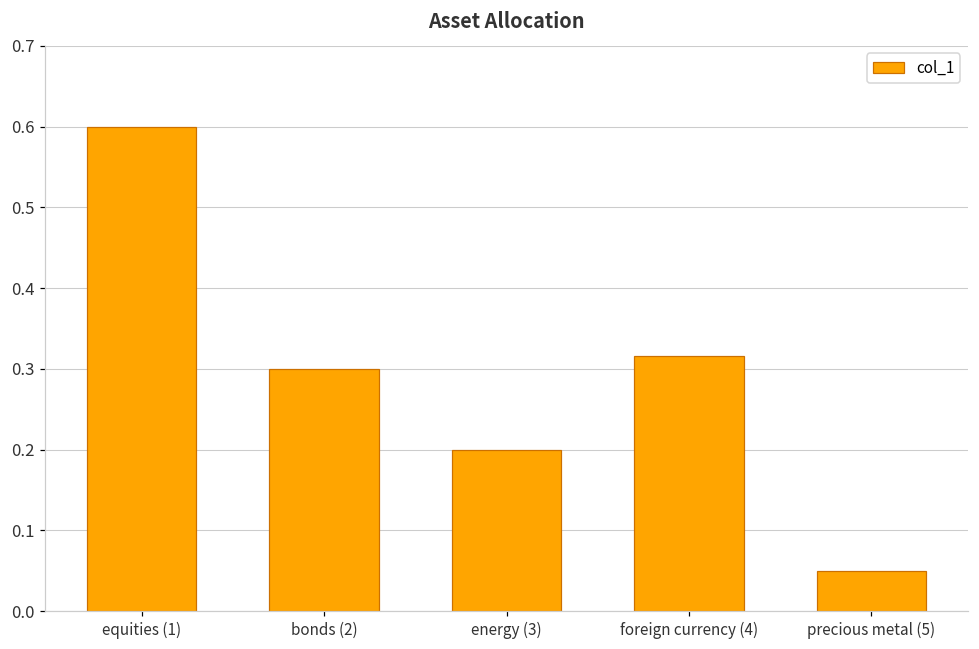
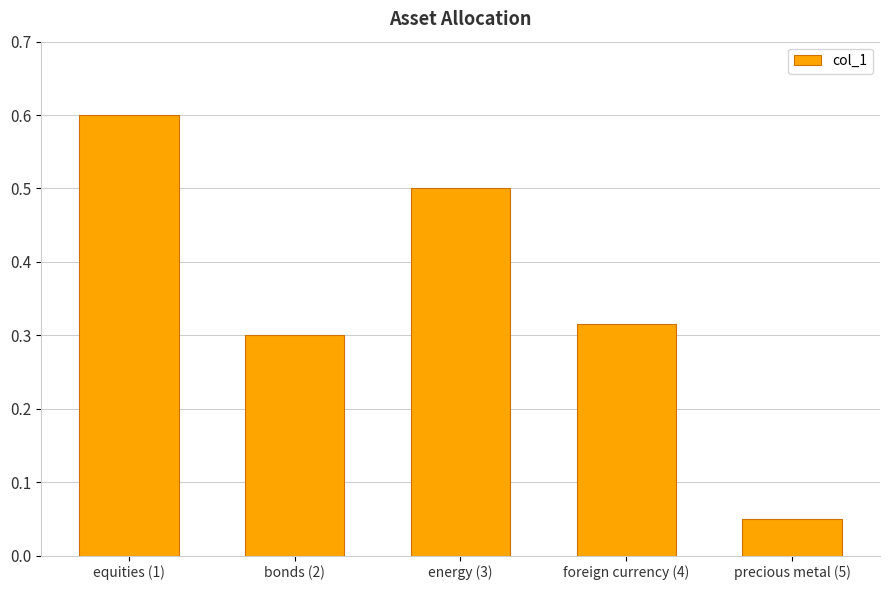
energy (3): 0.2 -> 0.5
